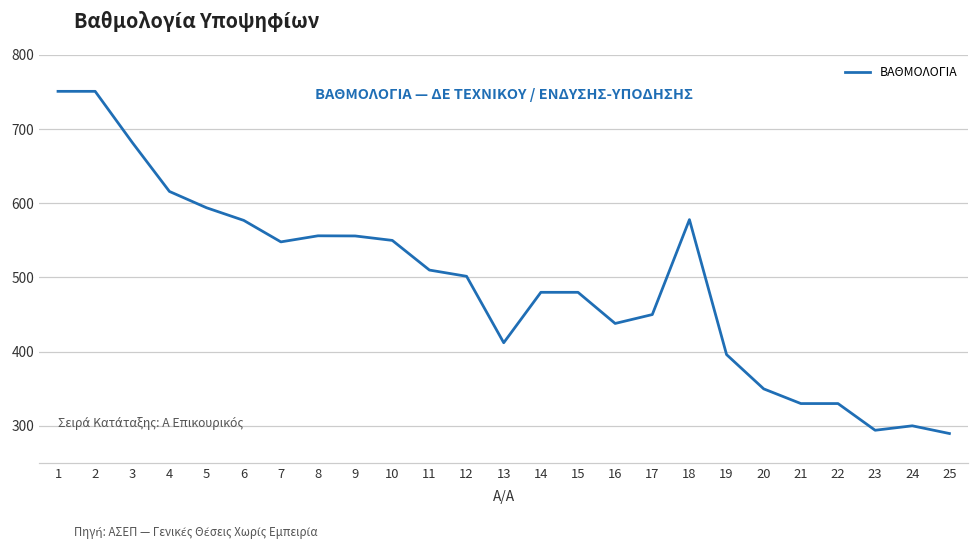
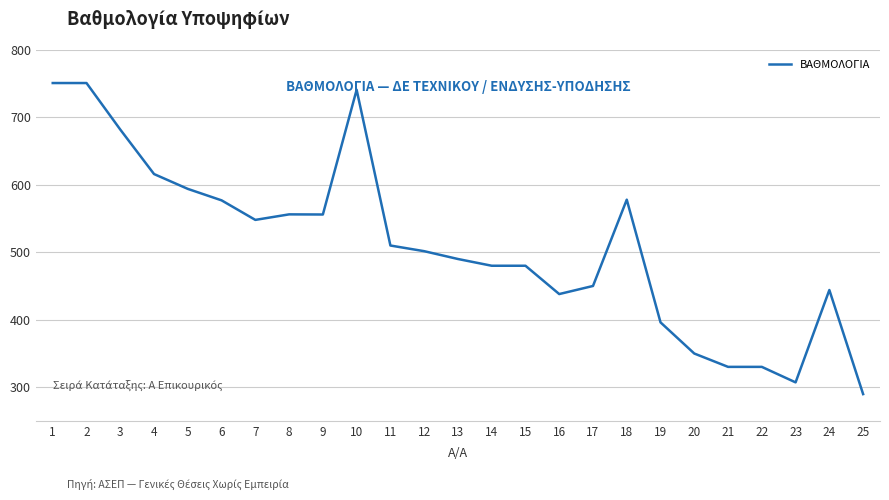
10: 550 -> 740
13: 410 -> 490
23: 290 -> 310
24: 300 -> 440
